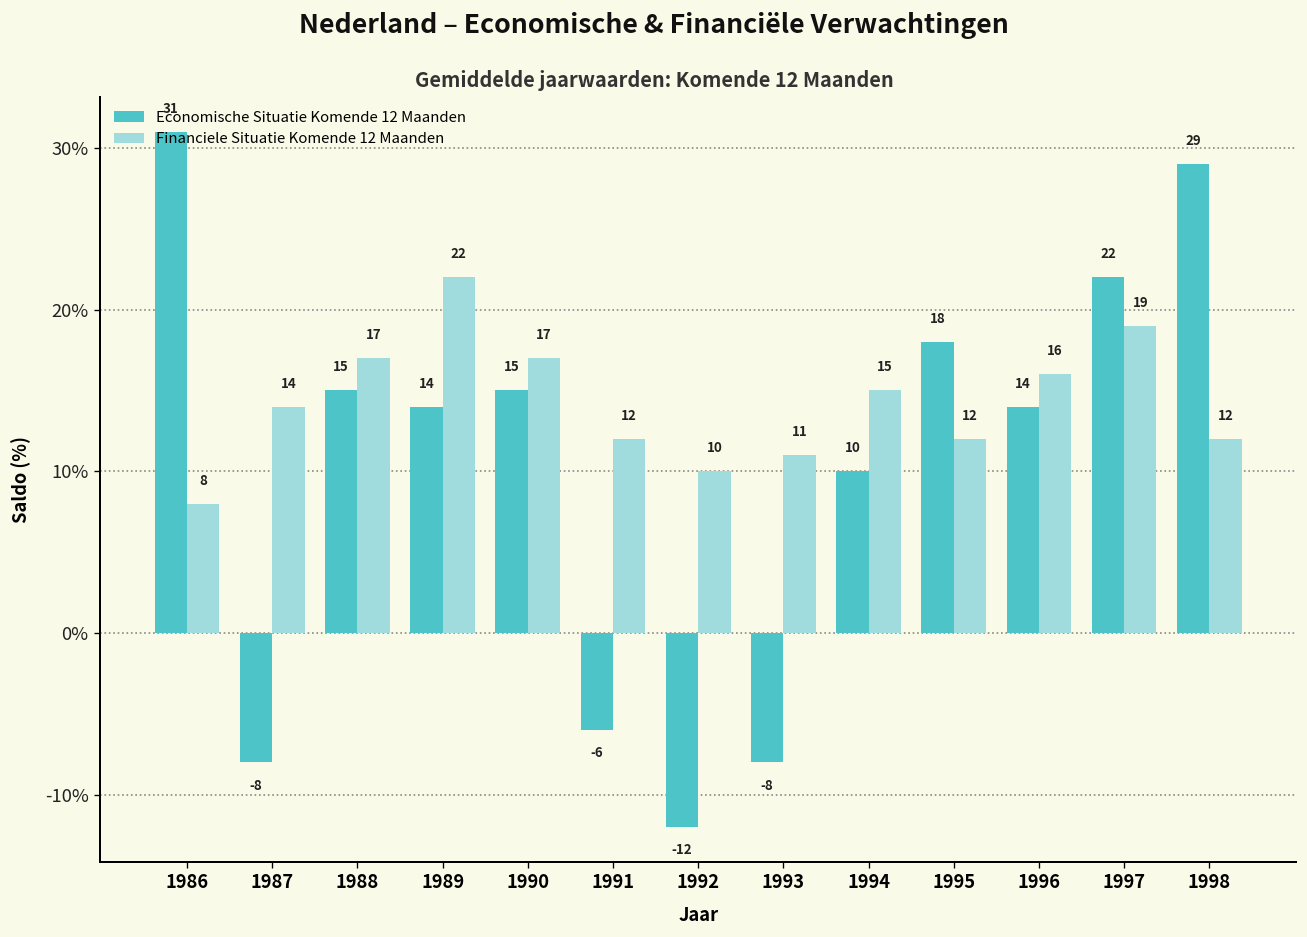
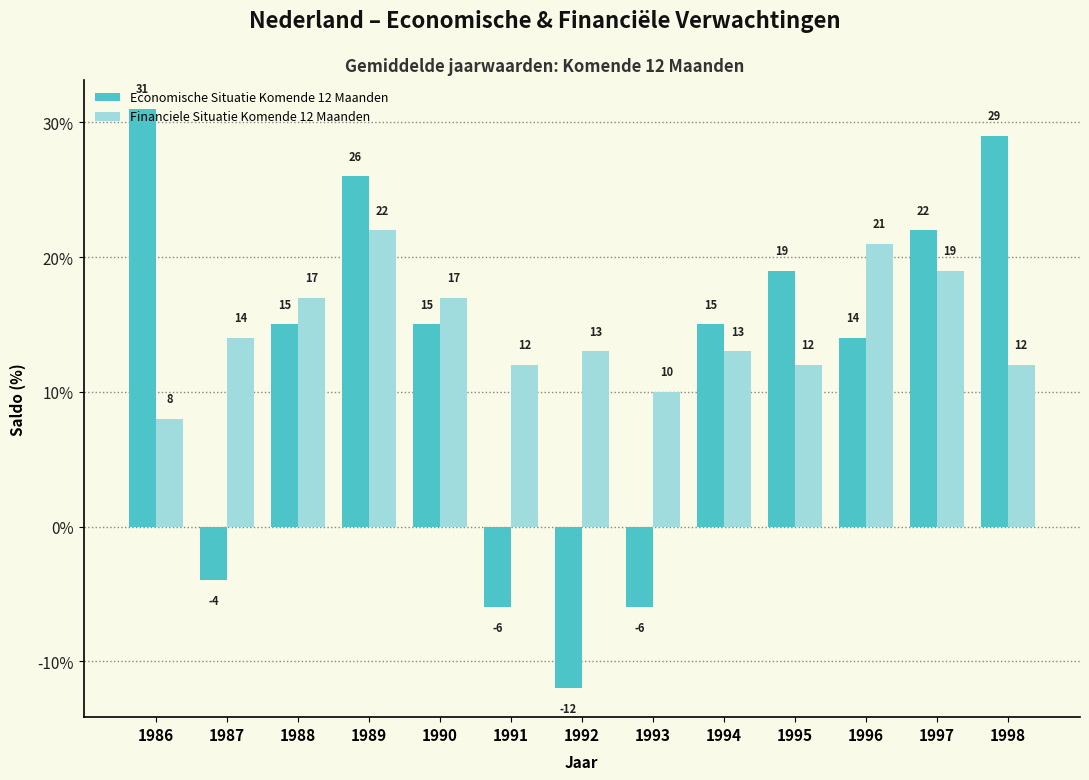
Economische Situatie Komende 12 Maanden, 1987: -8 -> -4
Economische Situatie Komende 12 Maanden, 1989: 14 -> 26
Financiele Situatie Komende 12 Maanden, 1992: 10 -> 13
Economische Situatie Komende 12 Maanden, 1993: -8 -> -6
Financiele Situatie Komende 12 Maanden, 1993: 11 -> 10
Economische Situatie Komende 12 Maanden, 1994: 10 -> 15
Financiele Situatie Komende 12 Maanden, 1994: 15 -> 13
Economische Situatie Komende 12 Maanden, 1995: 18 -> 19
Financiele Situatie Komende 12 Maanden, 1996: 16 -> 21
